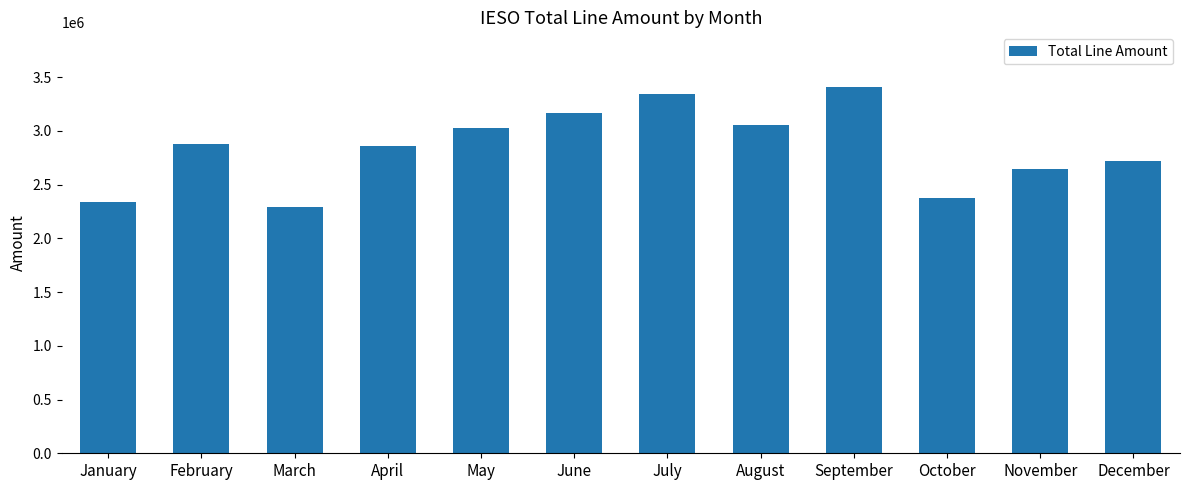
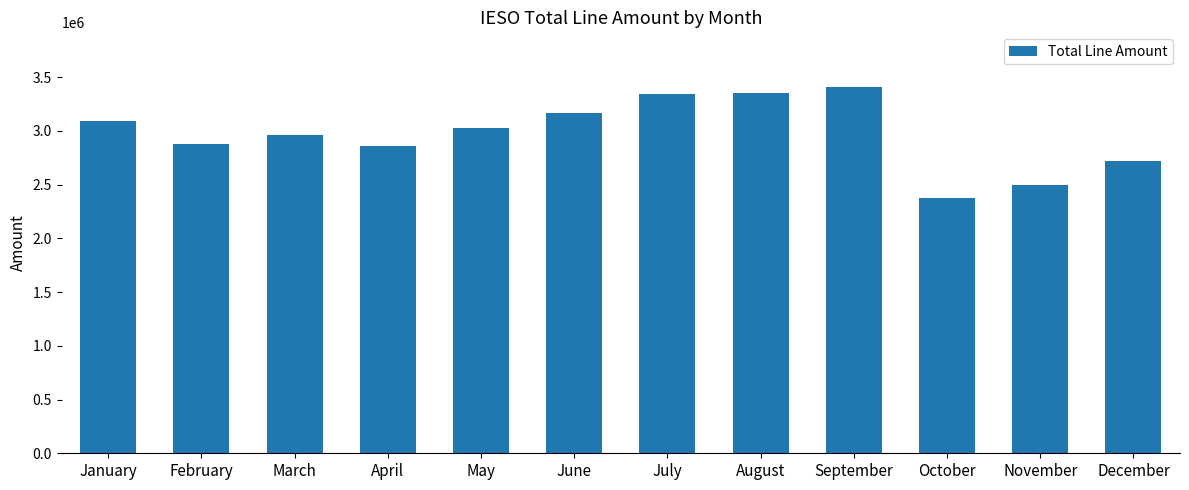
January: 2340000 -> 3100000
March: 2290000 -> 2960000
August: 3050000 -> 3350000
November: 2640000 -> 2500000
